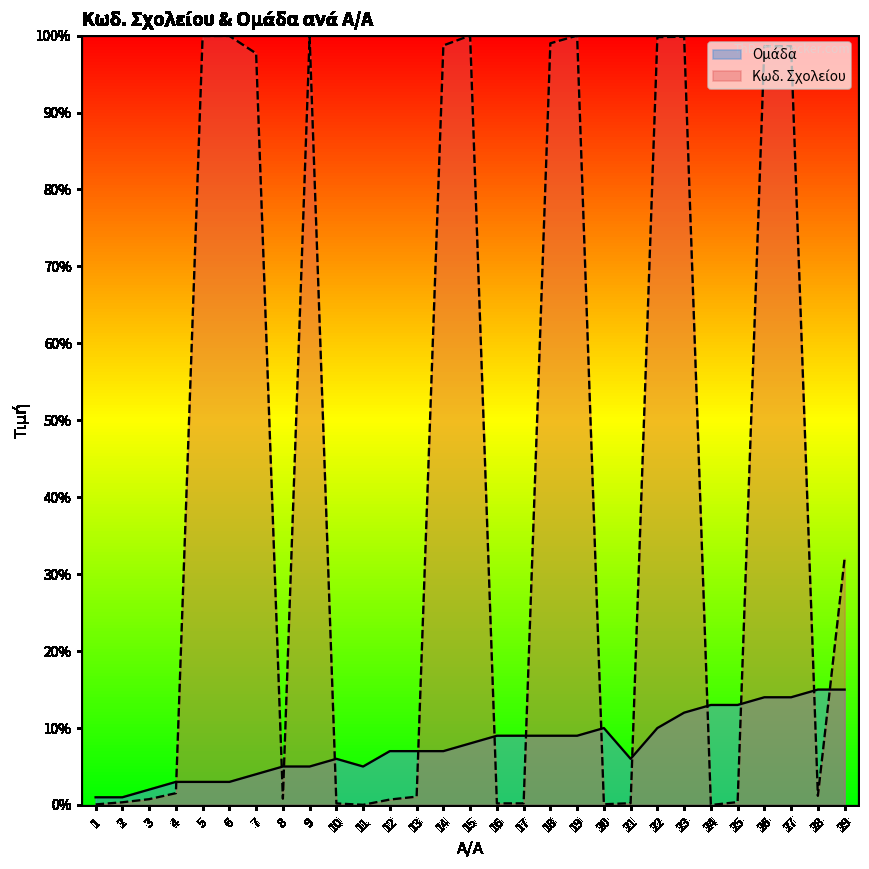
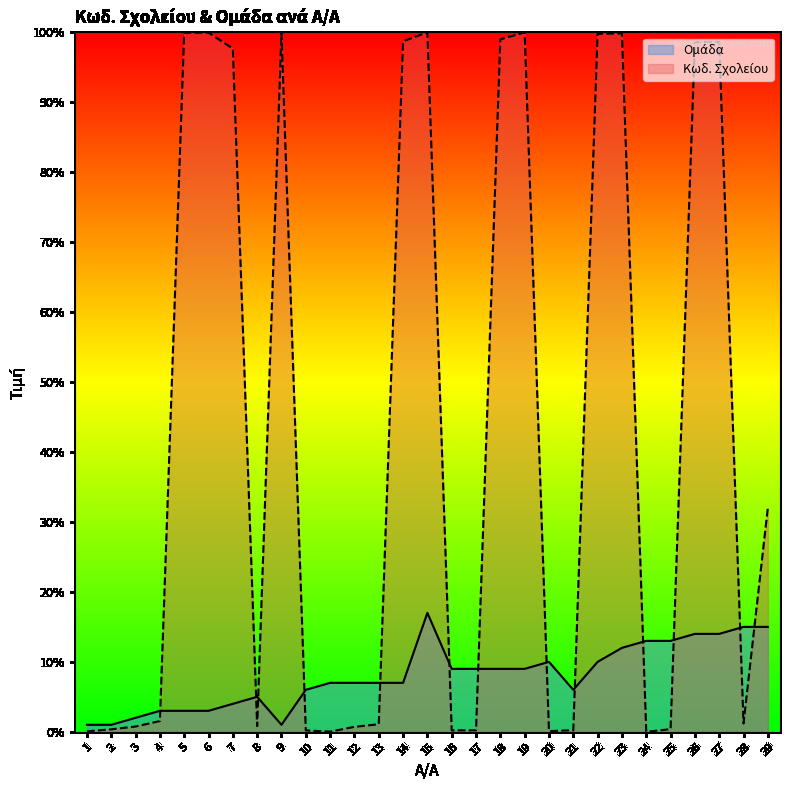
Ομάδα, 9: 5% -> 1%
Ομάδα, 11: 5% -> 7%
Ομάδα, 15: 8% -> 17%
